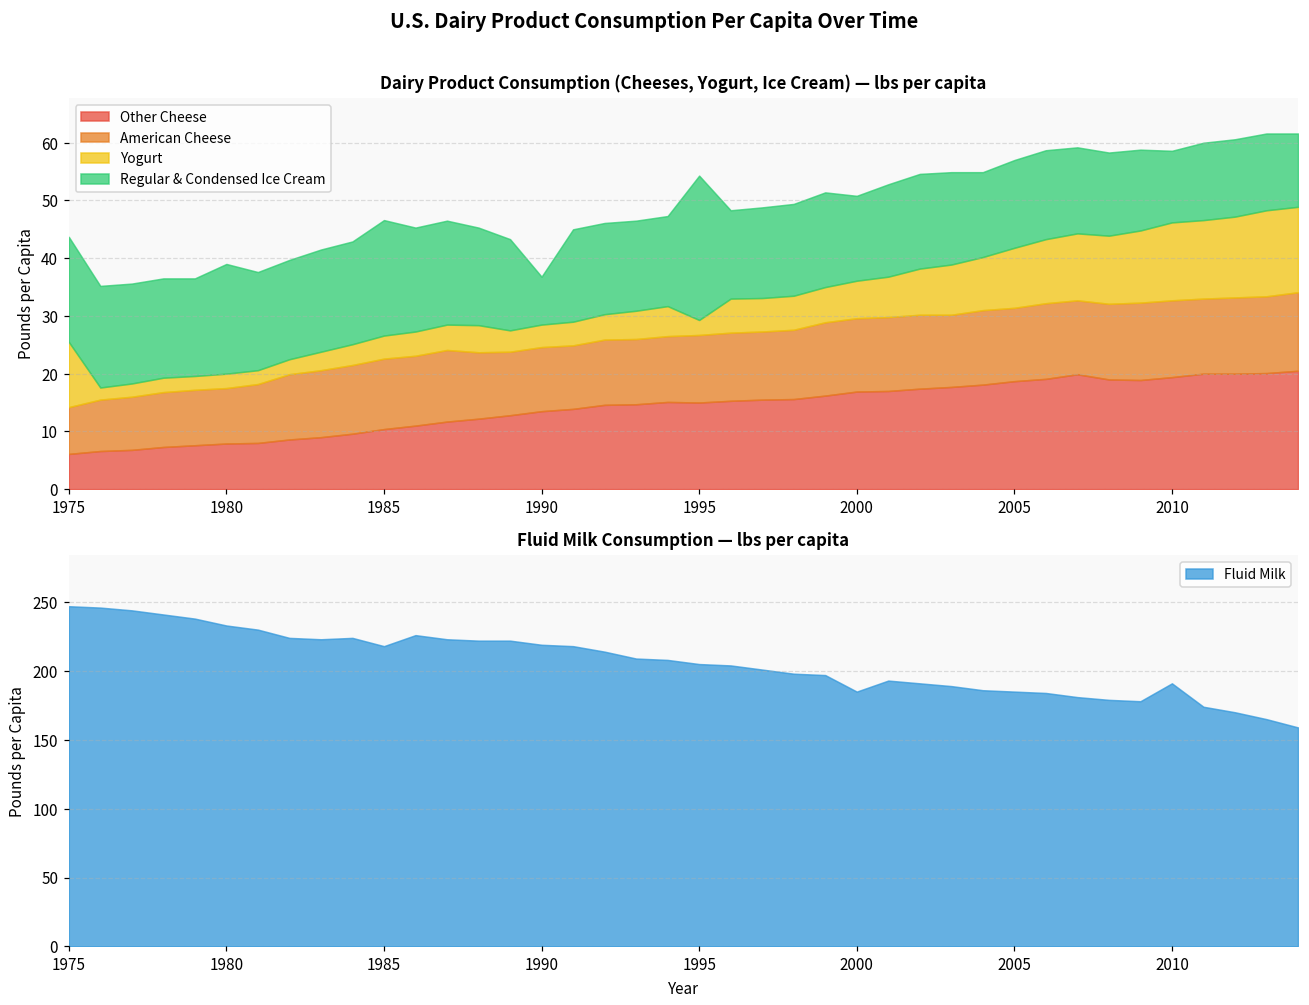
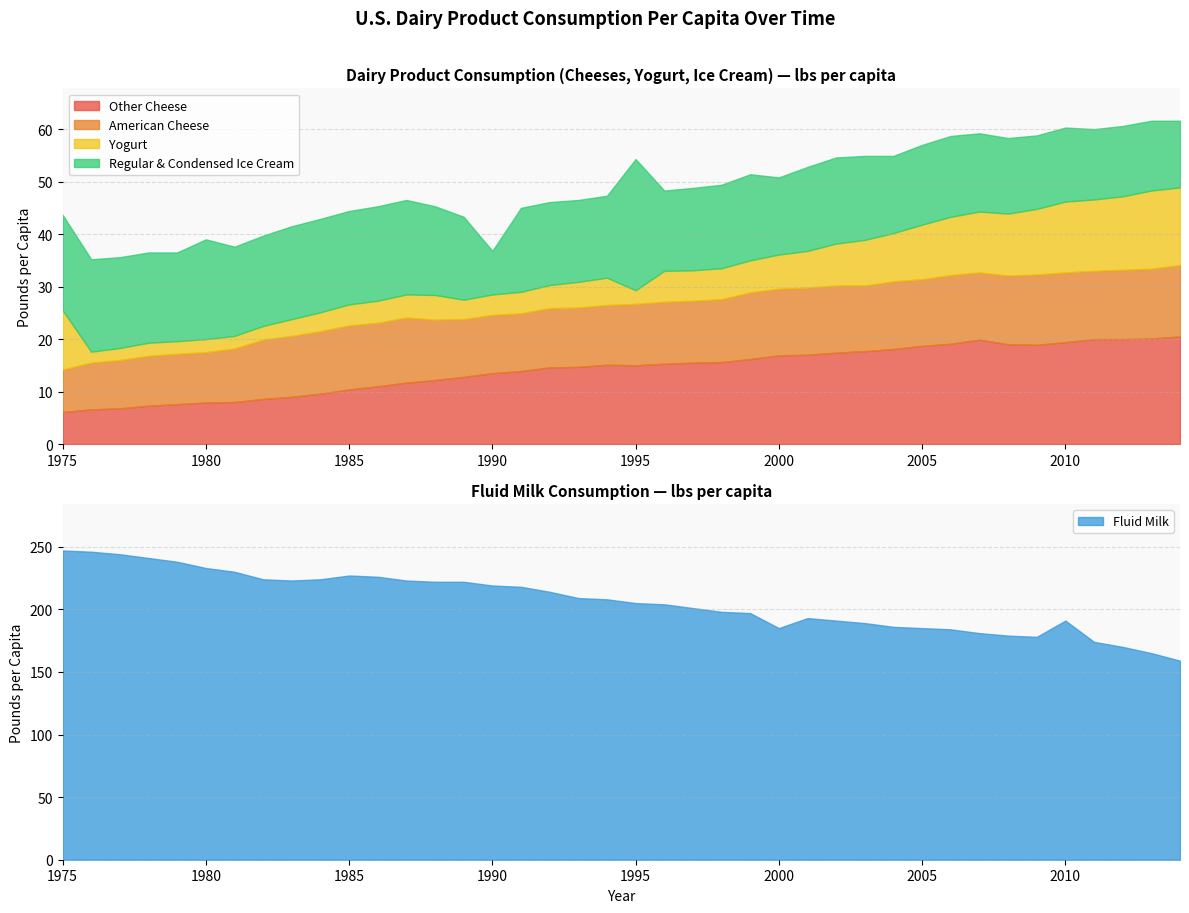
Dairy Product Consumption (Cheeses, Yogurt, Ice Cream) — lbs per capita, Regular & Condensed Ice Cream, 1985: 20 -> 18
Dairy Product Consumption (Cheeses, Yogurt, Ice Cream) — lbs per capita, Regular & Condensed Ice Cream, 2010: 12 -> 14
Fluid Milk Consumption — lbs per capita, 1985: 218 -> 227
